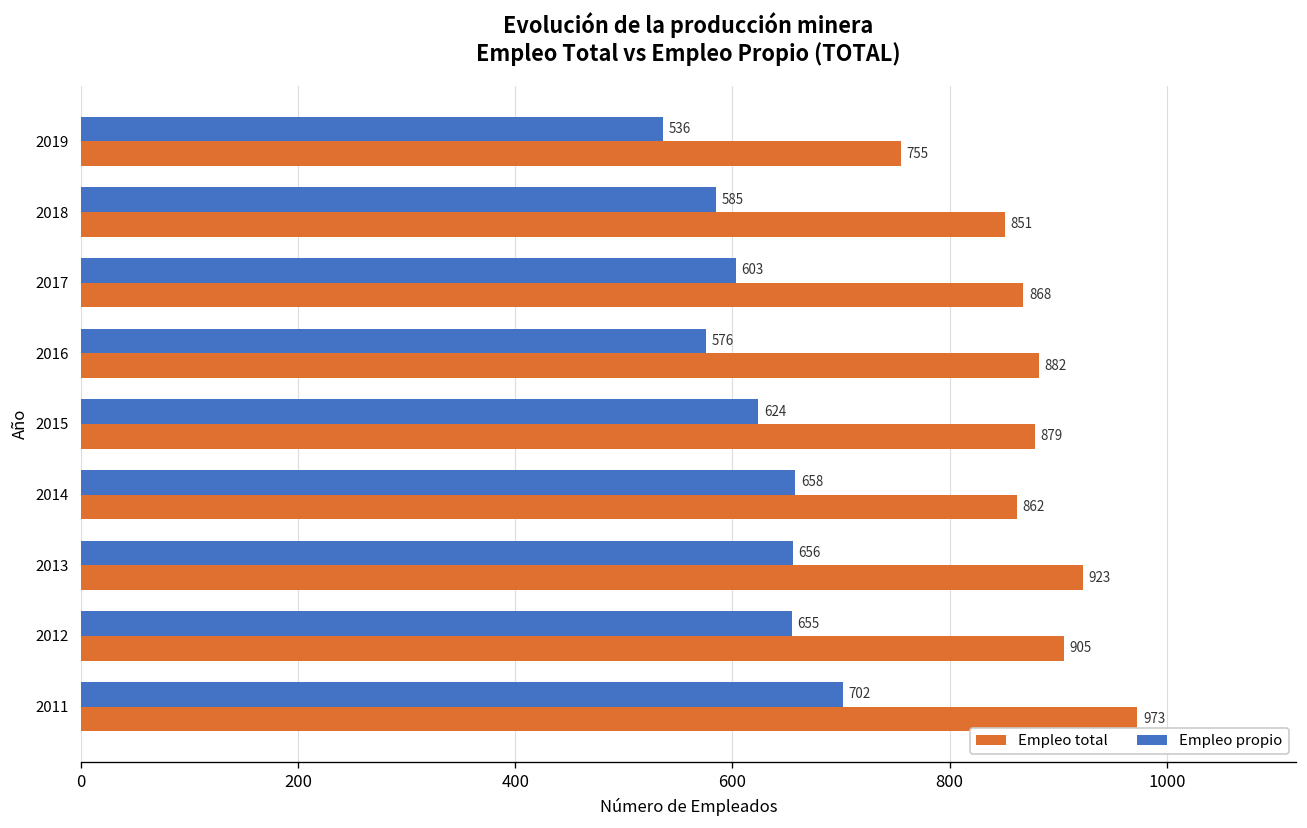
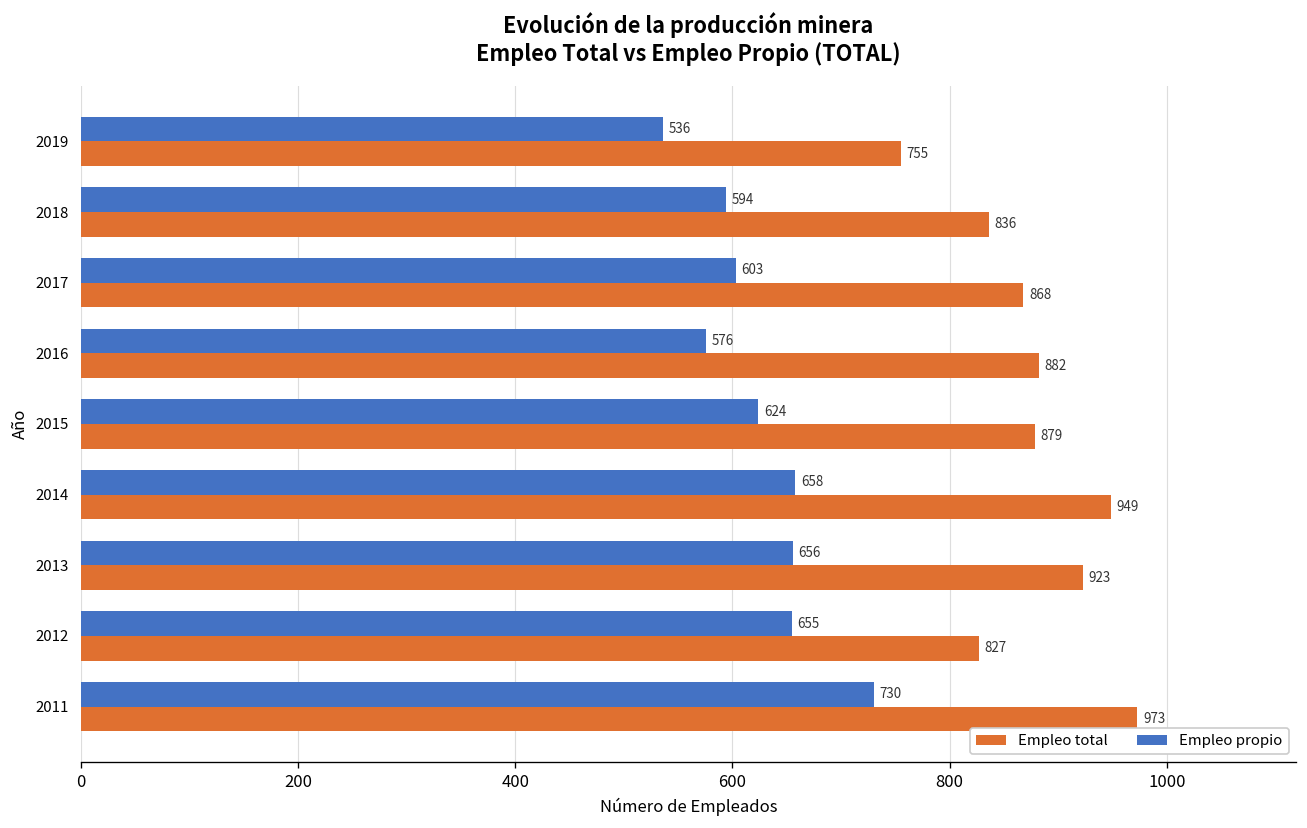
Empleo propio, 2018: 585 -> 594
Empleo total, 2018: 851 -> 836
Empleo total, 2014: 862 -> 949
Empleo total, 2012: 905 -> 827
Empleo propio, 2011: 702 -> 730
